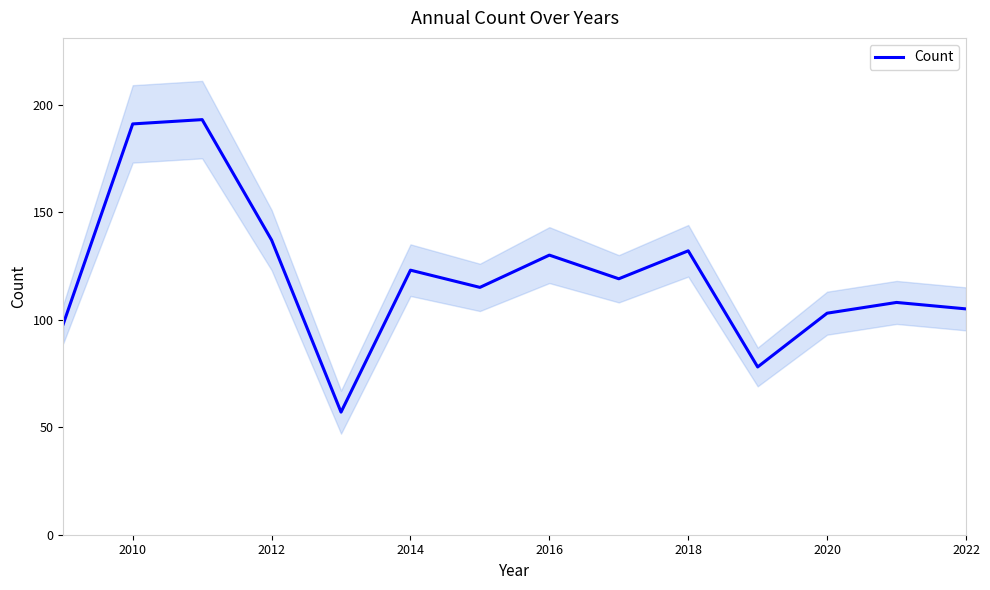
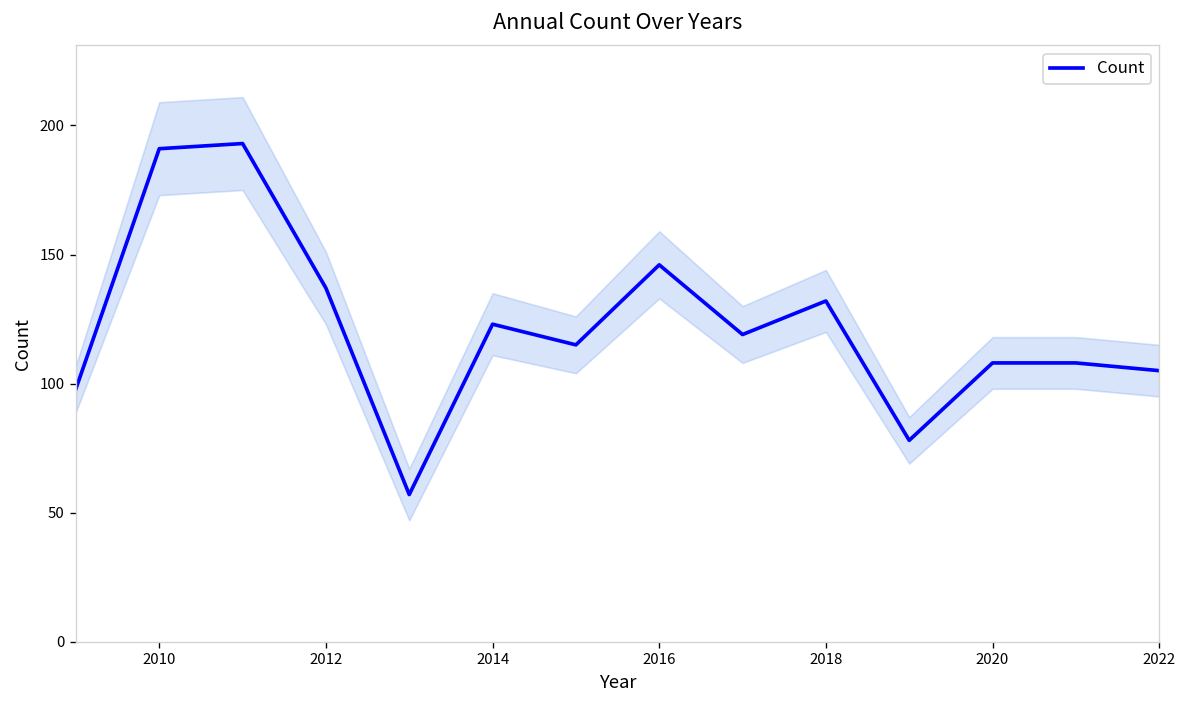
Count, 2016: 130 -> 146
Count, 2020: 103 -> 108
